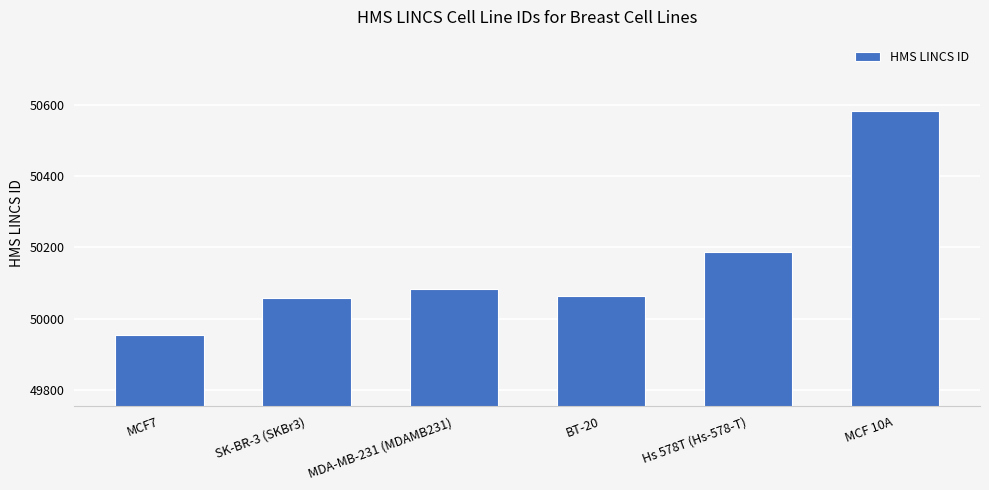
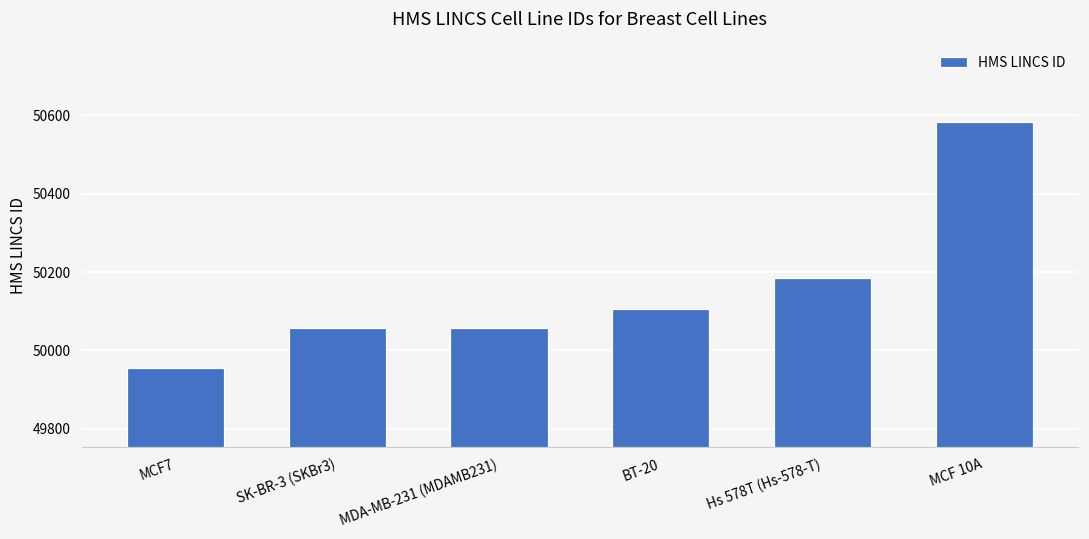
MDA-MB-231 (MDAMB231): 50080 -> 50060
BT-20: 50060 -> 50110
